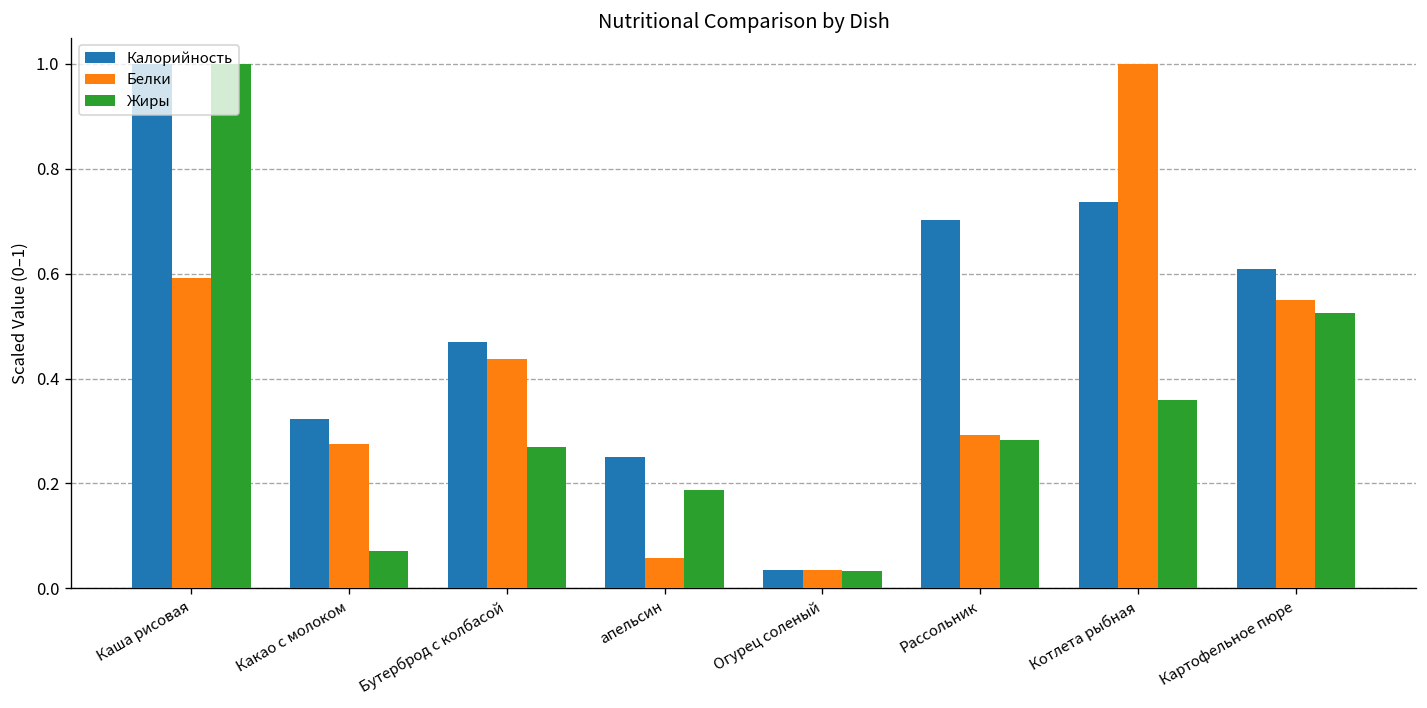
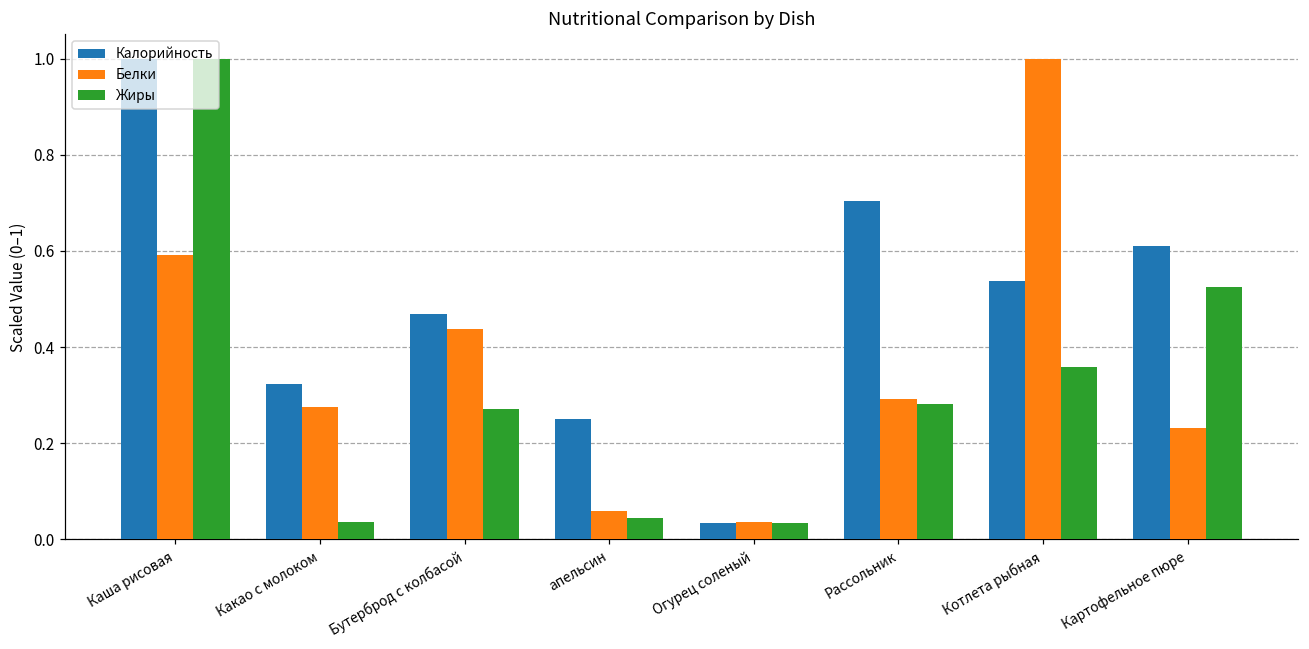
Жиры, Какао с молоком: 0.07 -> 0.04
Жиры, апельсин: 0.19 -> 0.04
Калорийность, Котлета рыбная: 0.74 -> 0.54
Белки, Картофельное пюре: 0.55 -> 0.23
